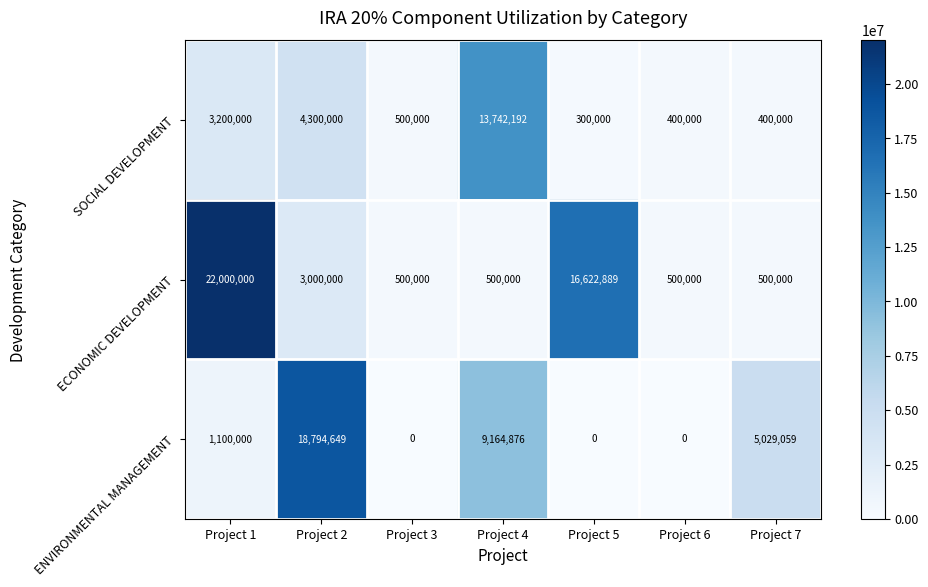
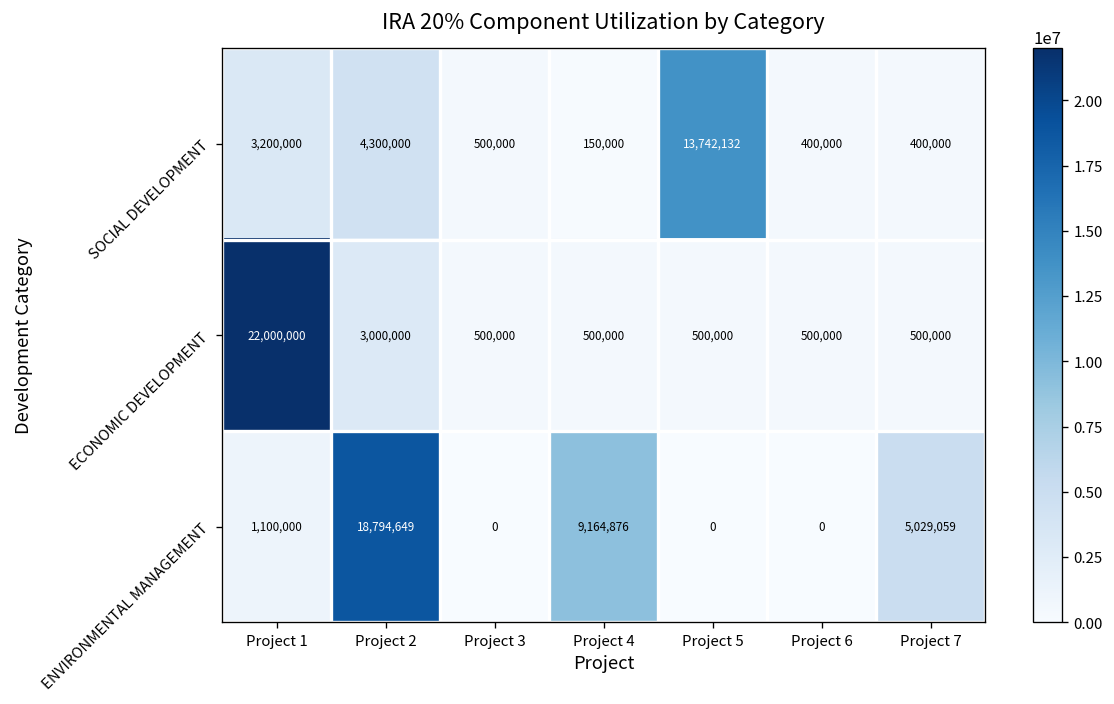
SOCIAL DEVELOPMENT, Project 4: 13,742,192 -> 150,000
SOCIAL DEVELOPMENT, Project 5: 300,000 -> 13,742,132
ECONOMIC DEVELOPMENT, Project 5: 16,622,889 -> 500,000
